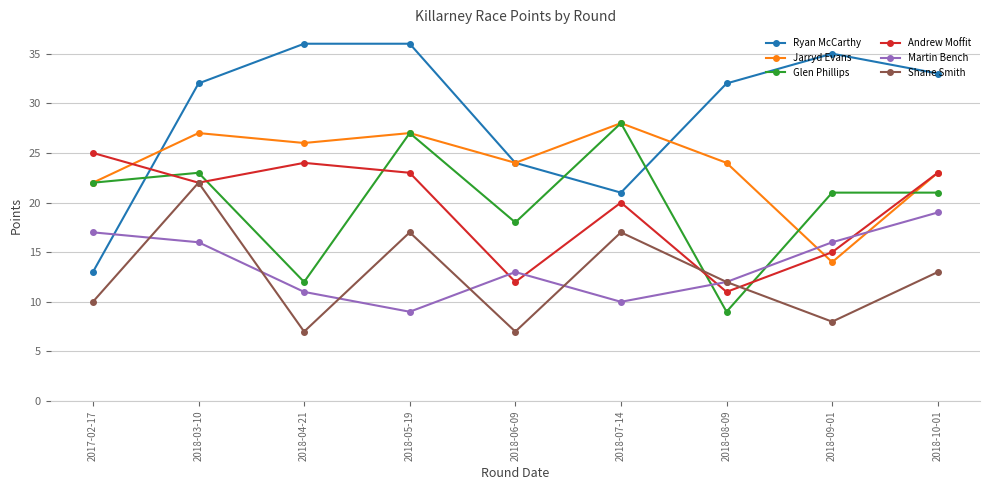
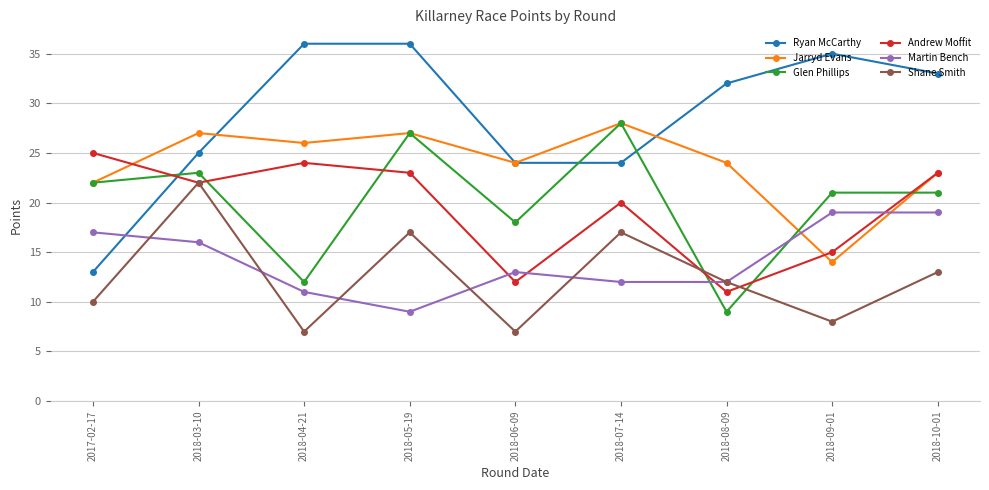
Ryan McCarthy, 2018-03-10: 32 -> 25
Ryan McCarthy, 2018-07-14: 21 -> 24
Martin Bench, 2018-07-14: 10 -> 12
Martin Bench, 2018-09-01: 16 -> 19
